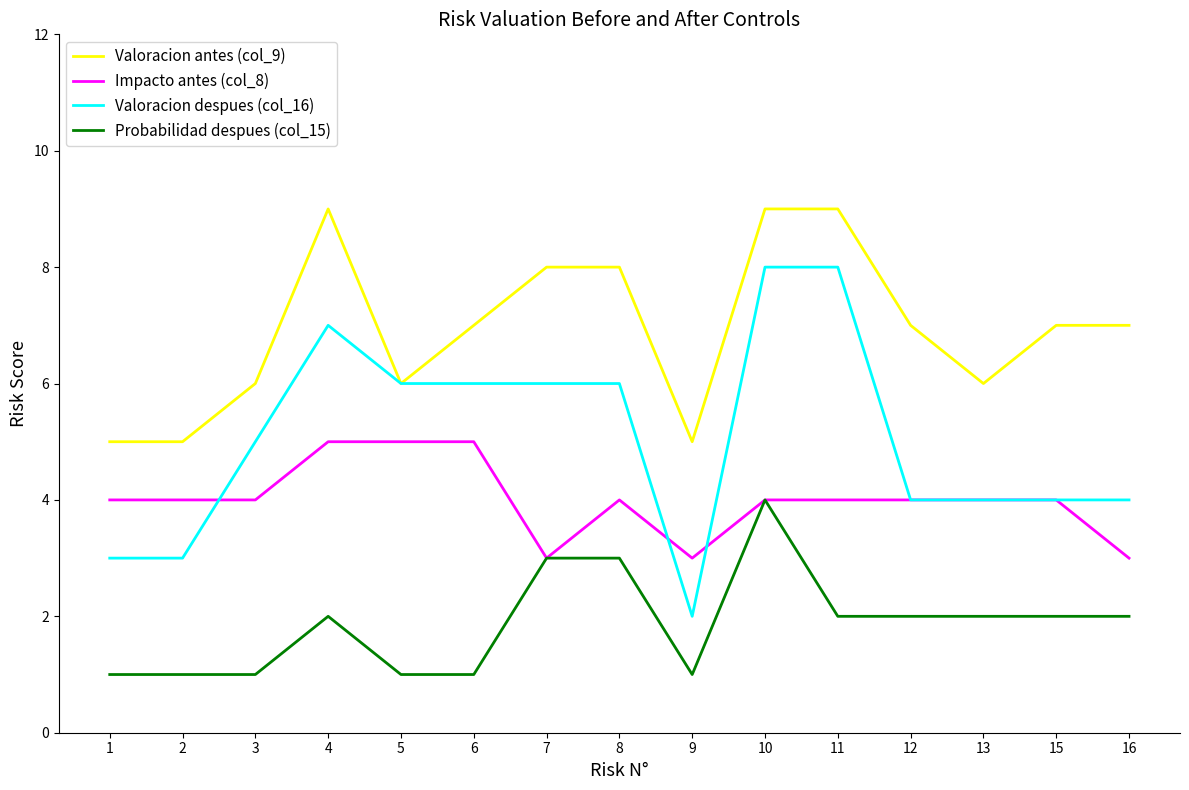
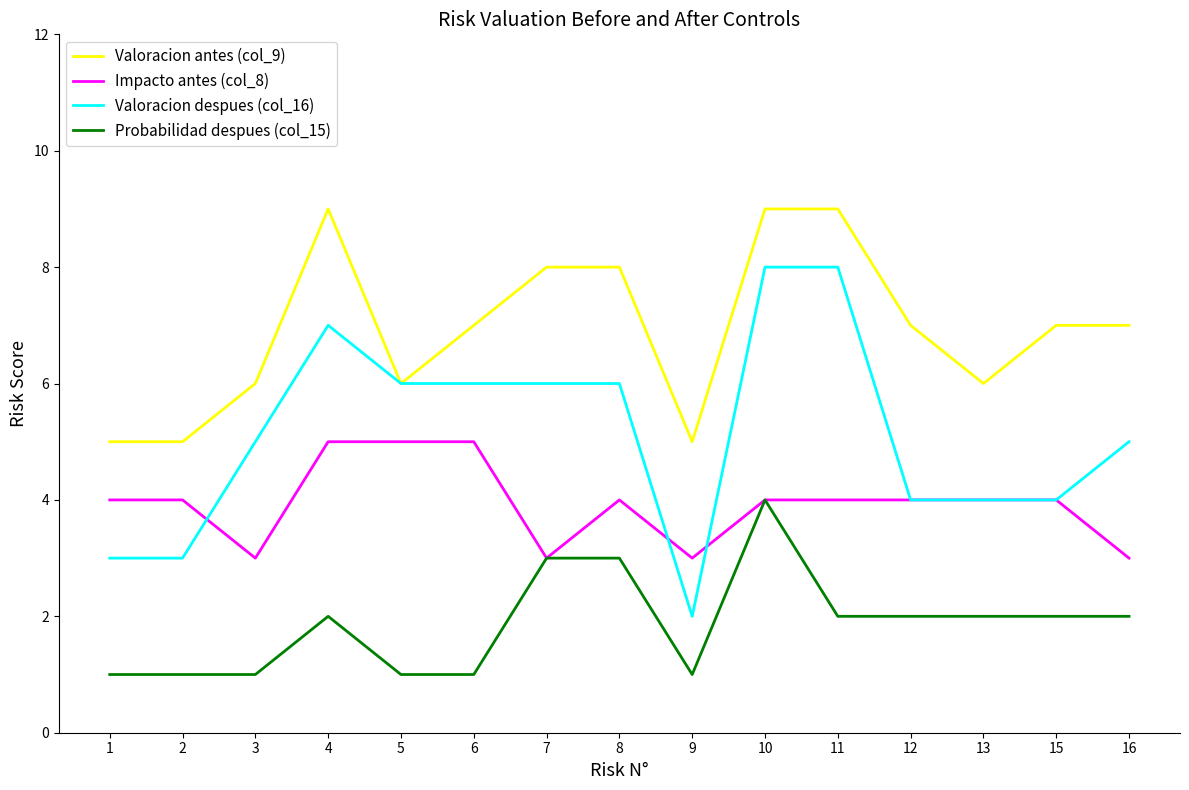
Impacto antes (col_8), 3: 4 -> 3
Valoracion despues (col_16), 16: 4 -> 5
